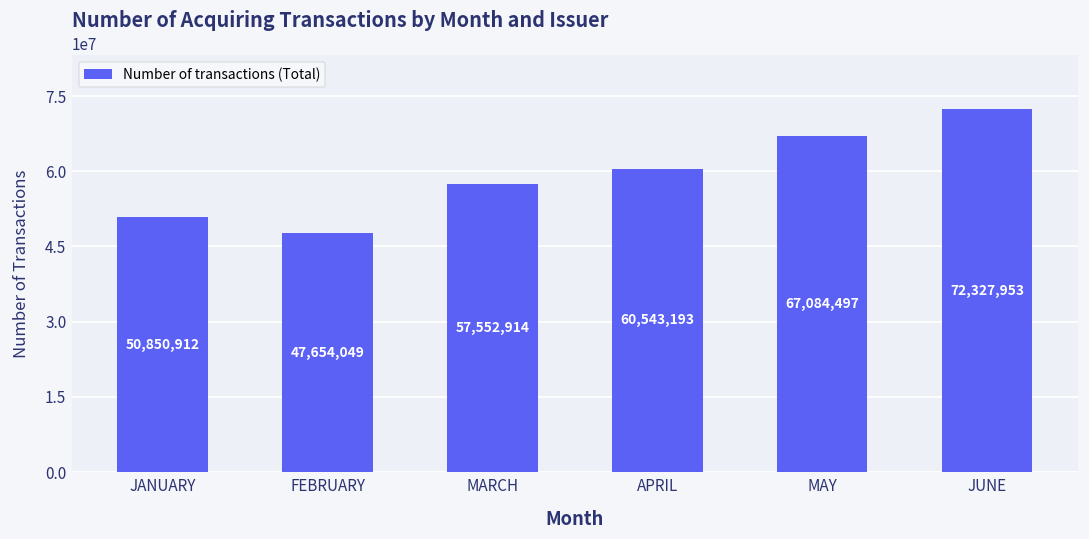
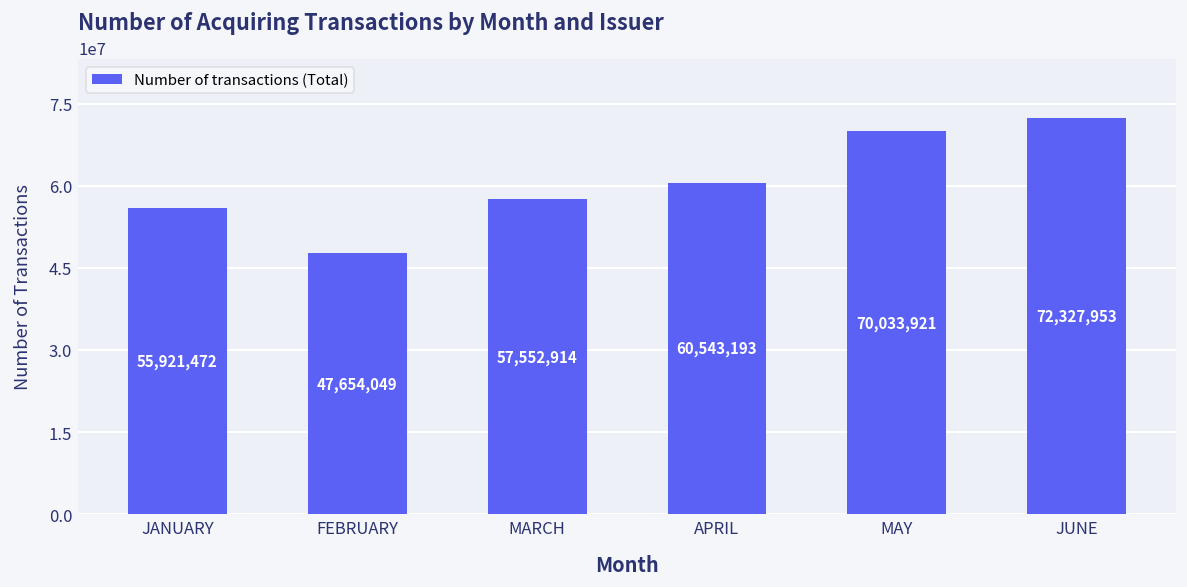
JANUARY: 50,850,912 -> 55,921,472
MAY: 67,084,497 -> 70,033,921
